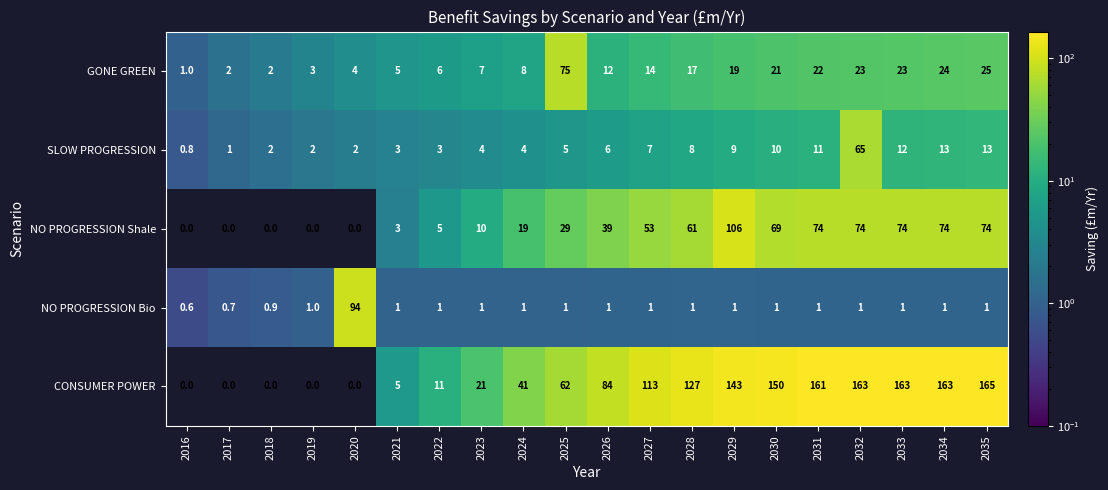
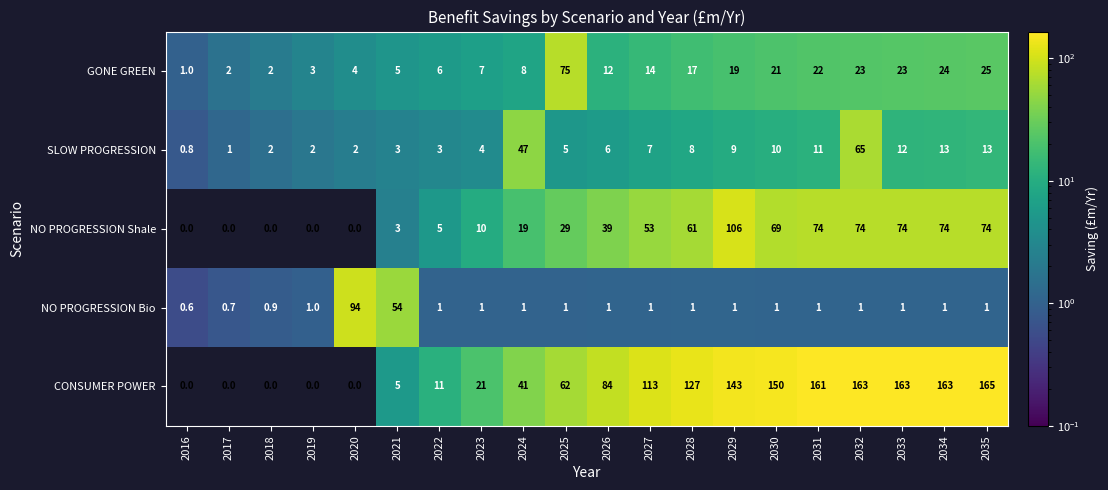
SLOW PROGRESSION, 2024: 4 -> 47
NO PROGRESSION Bio, 2021: 1 -> 54
